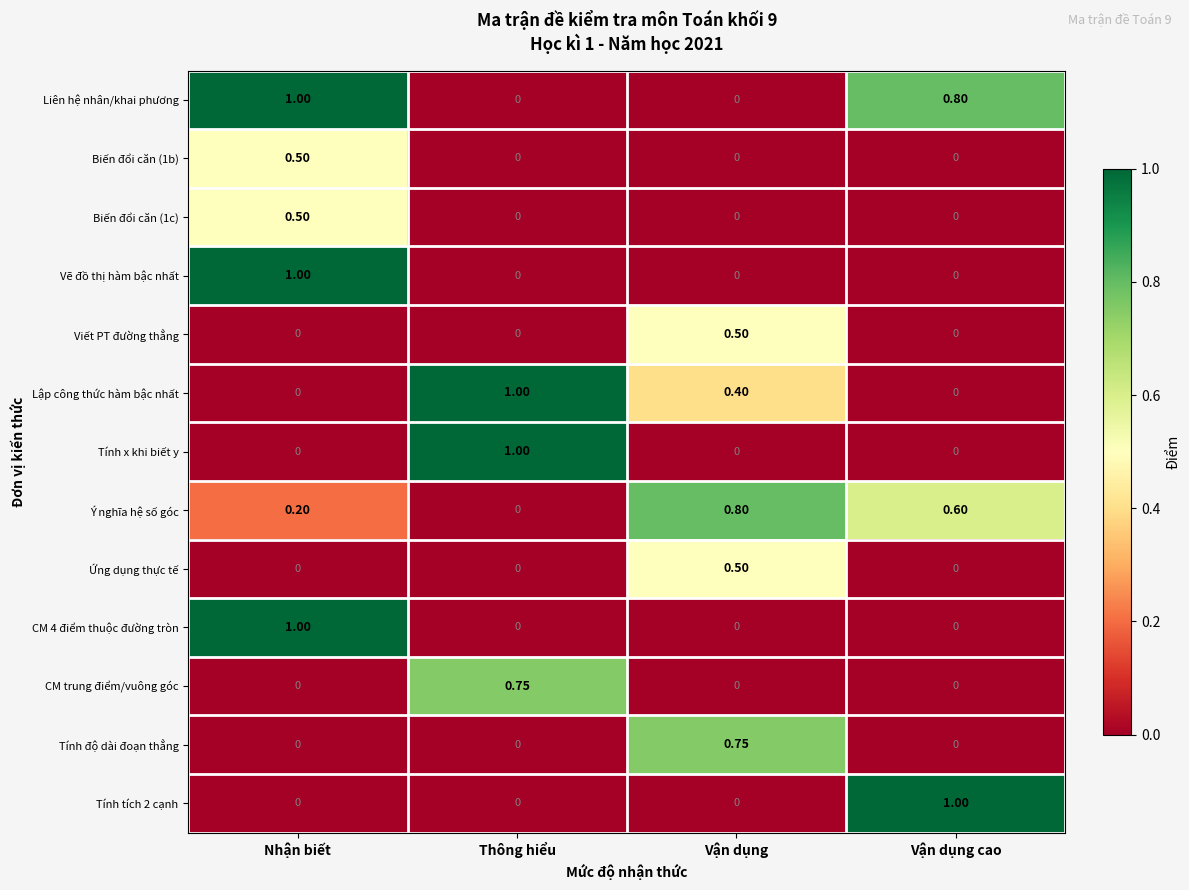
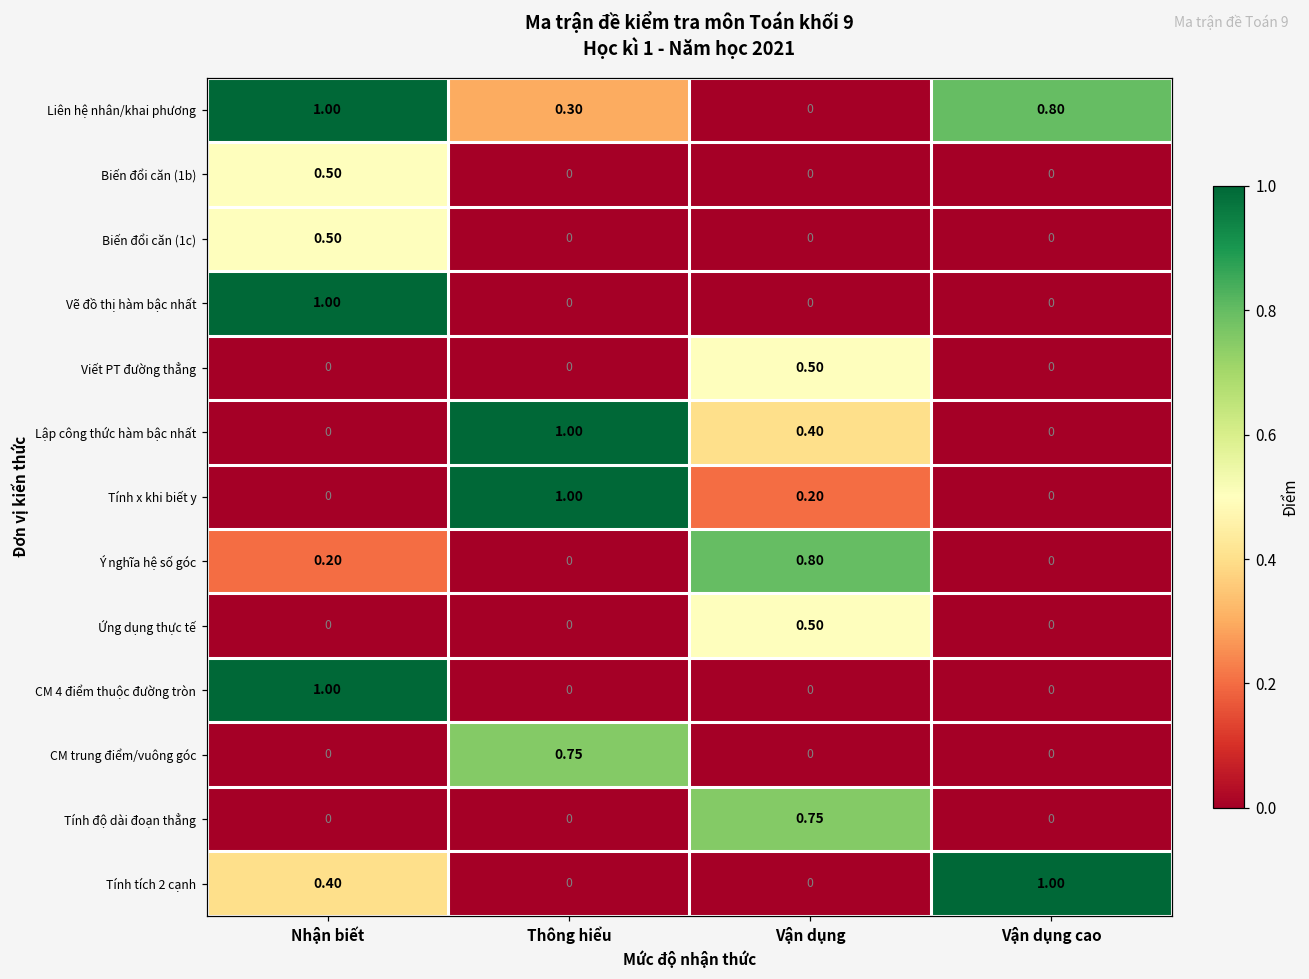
Liên hệ nhân/khai phương, Thông hiểu: 0 -> 0.30
Tính x khi biết y, Vận dụng: 0 -> 0.20
Ý nghĩa hệ số góc, Vận dụng cao: 0.60 -> 0
Tính tích 2 cạnh, Nhận biết: 0 -> 0.40
